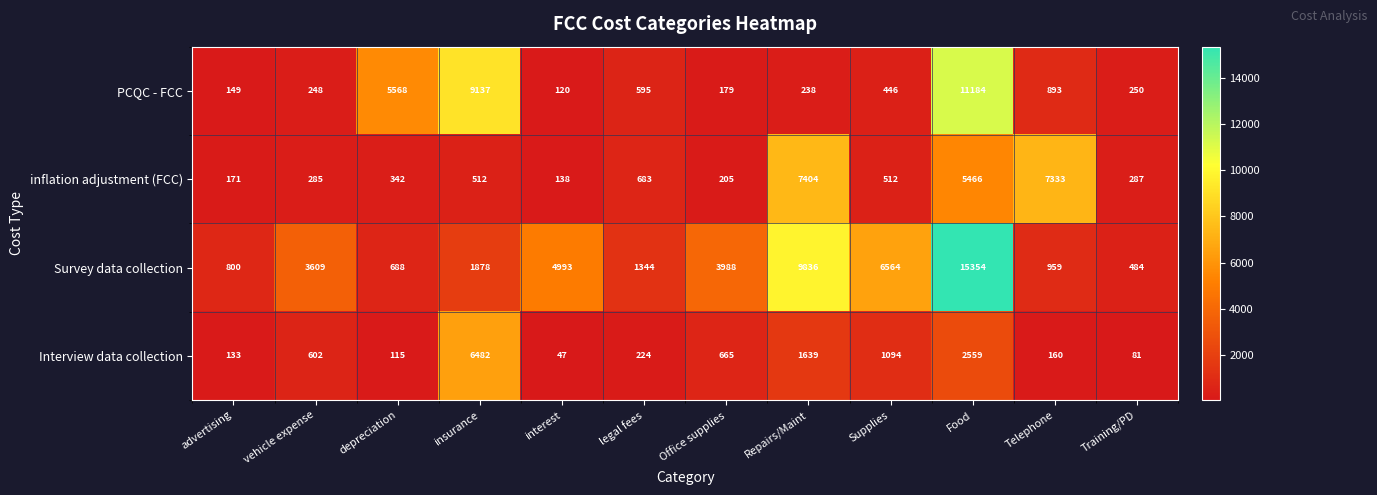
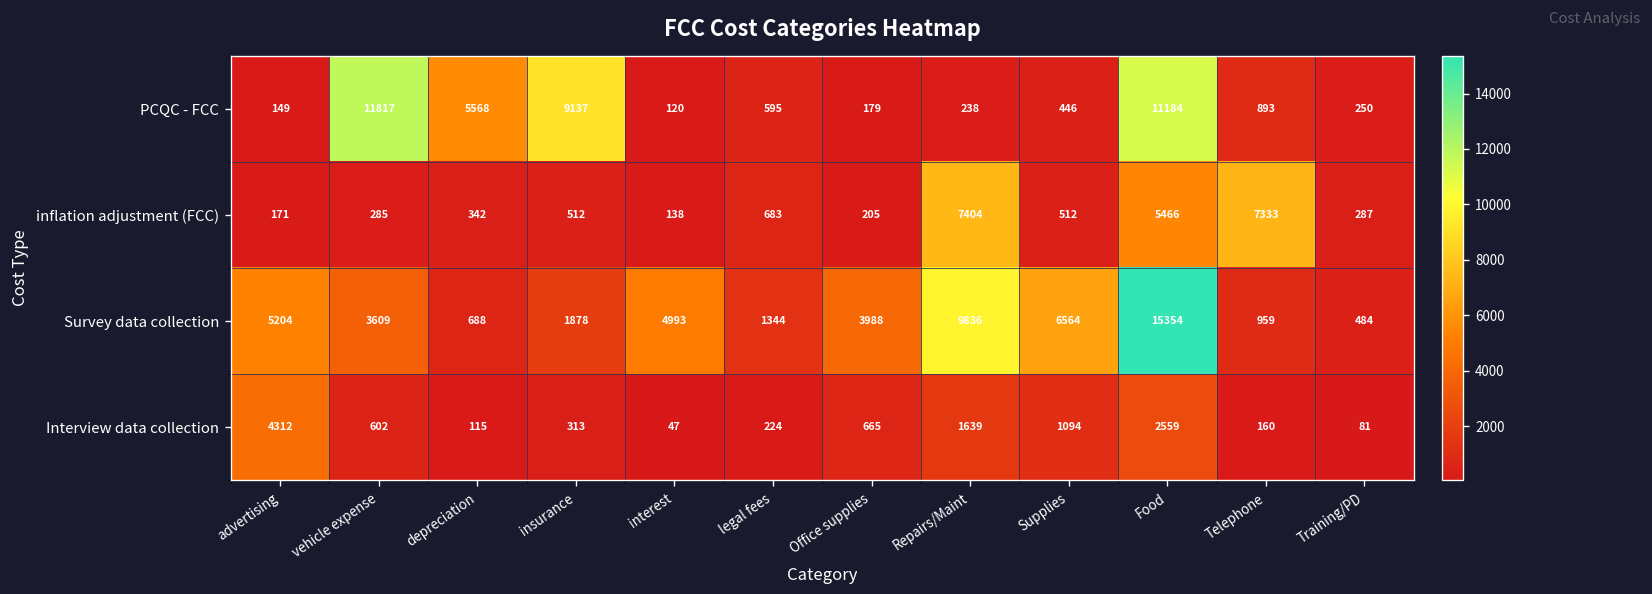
PCQC - FCC, vehicle expense: 248 -> 11817
Survey data collection, advertising: 800 -> 5204
Interview data collection, advertising: 133 -> 4312
Interview data collection, insurance: 6482 -> 313
